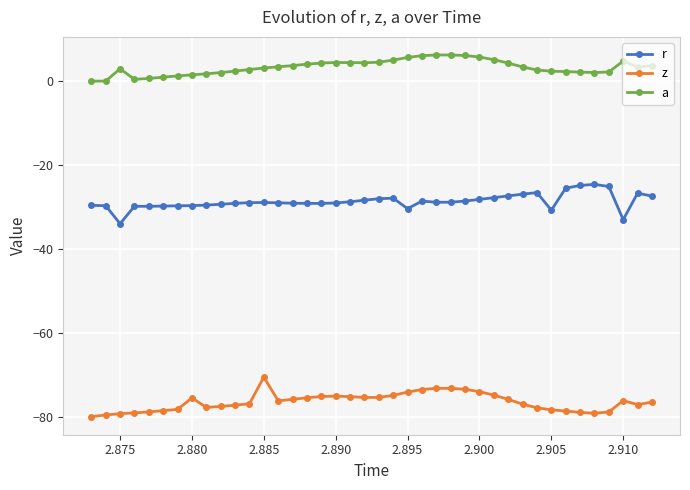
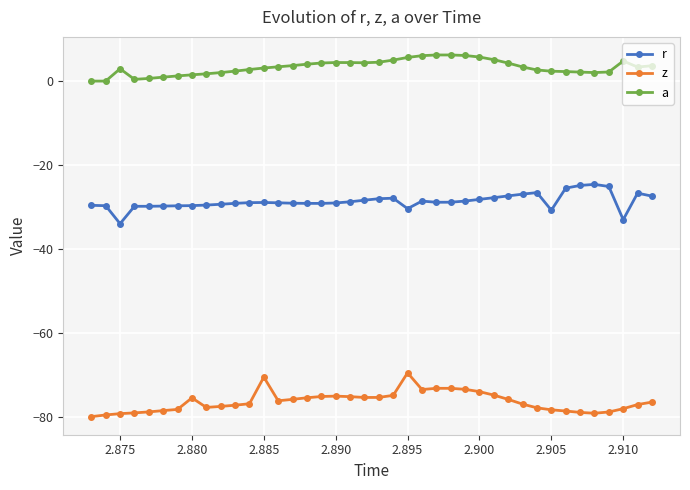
z, 2.895: -74 -> -70
z, 2.910: -76 -> -78
